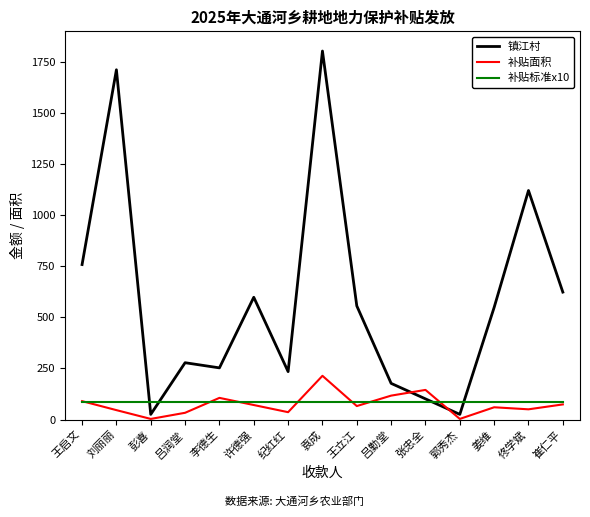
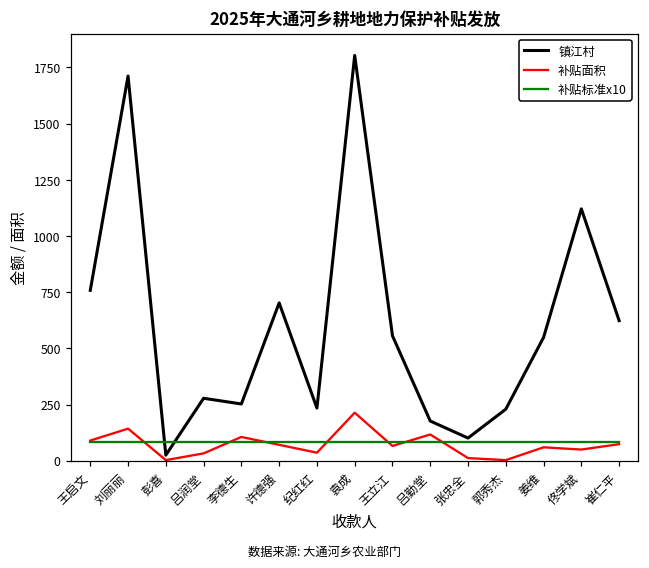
补贴面积, 刘丽丽: 50 -> 140
镇江村, 许德强: 600 -> 700
补贴面积, 张忠全: 150 -> 10
镇江村, 郭秀杰: 30 -> 230
